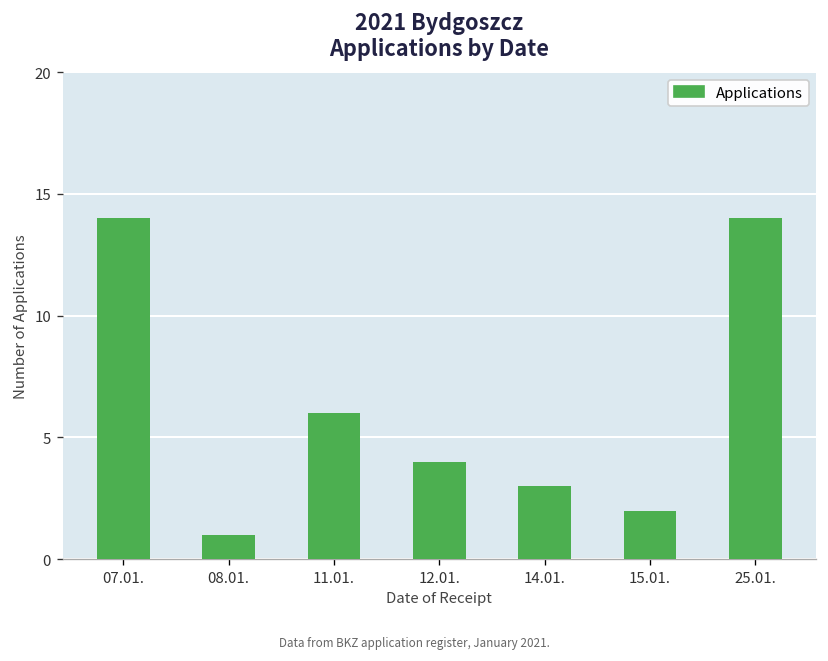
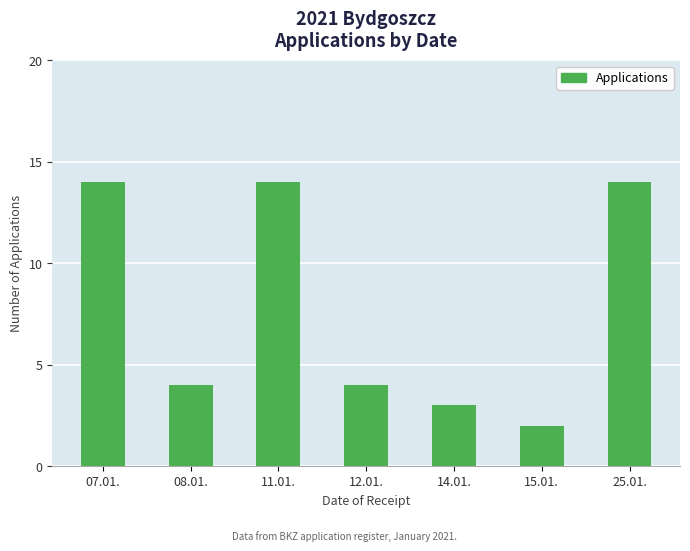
08.01.: 1 -> 4
11.01.: 6 -> 14
